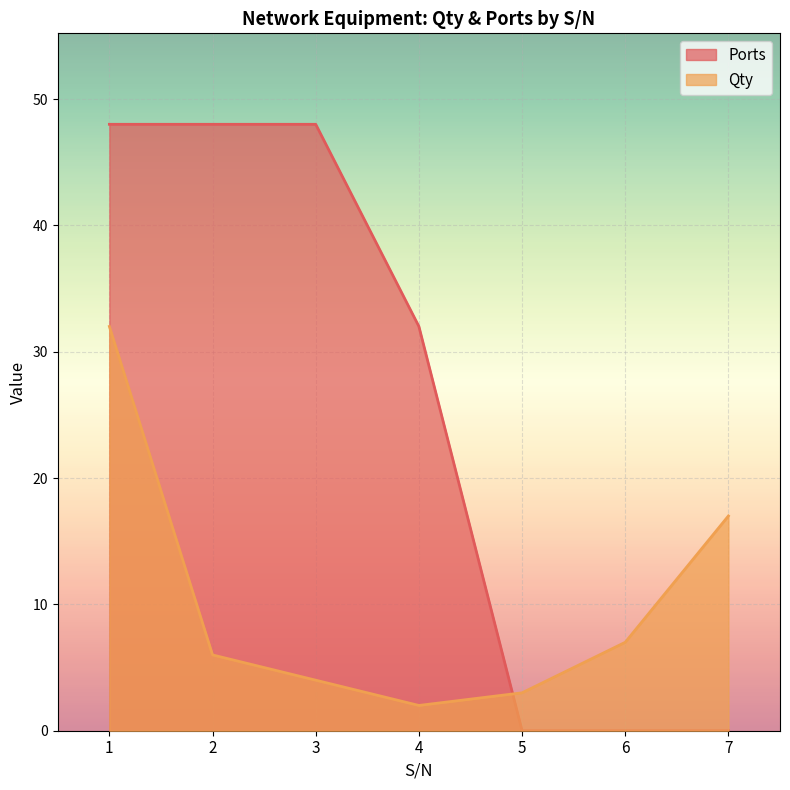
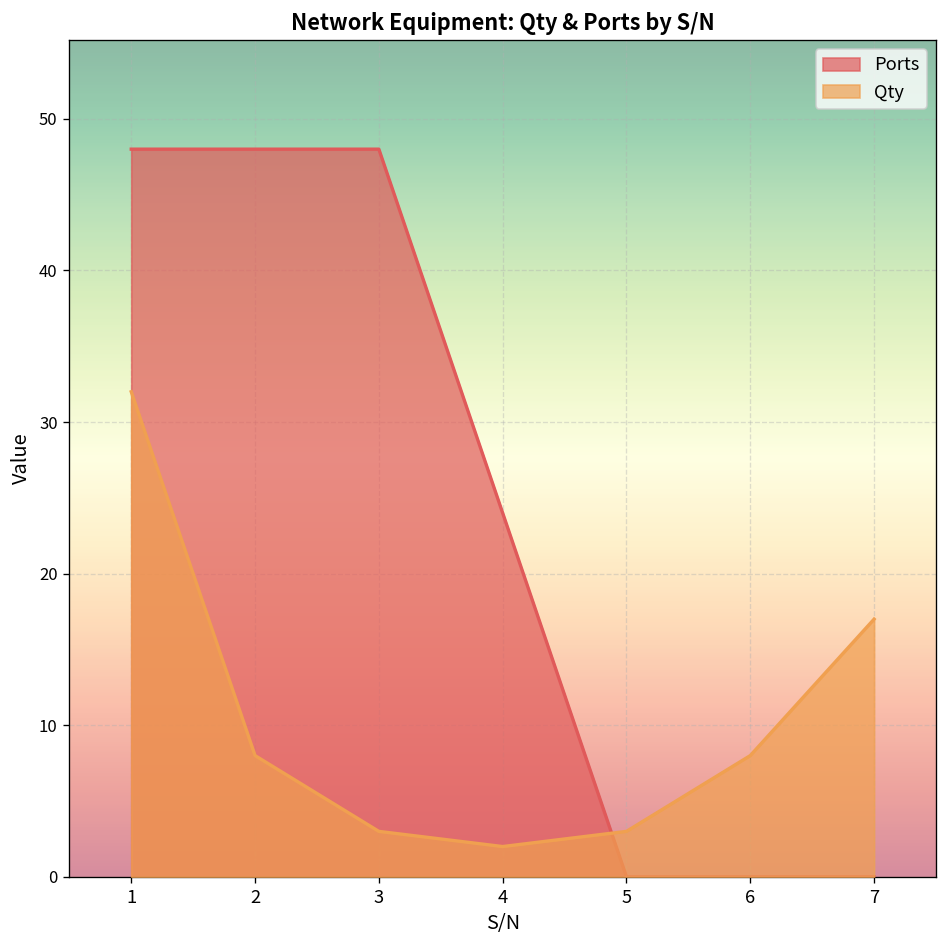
Qty, 2: 6 -> 8
Qty, 3: 4 -> 3
Ports, 4: 32 -> 24
Qty, 6: 7 -> 8
